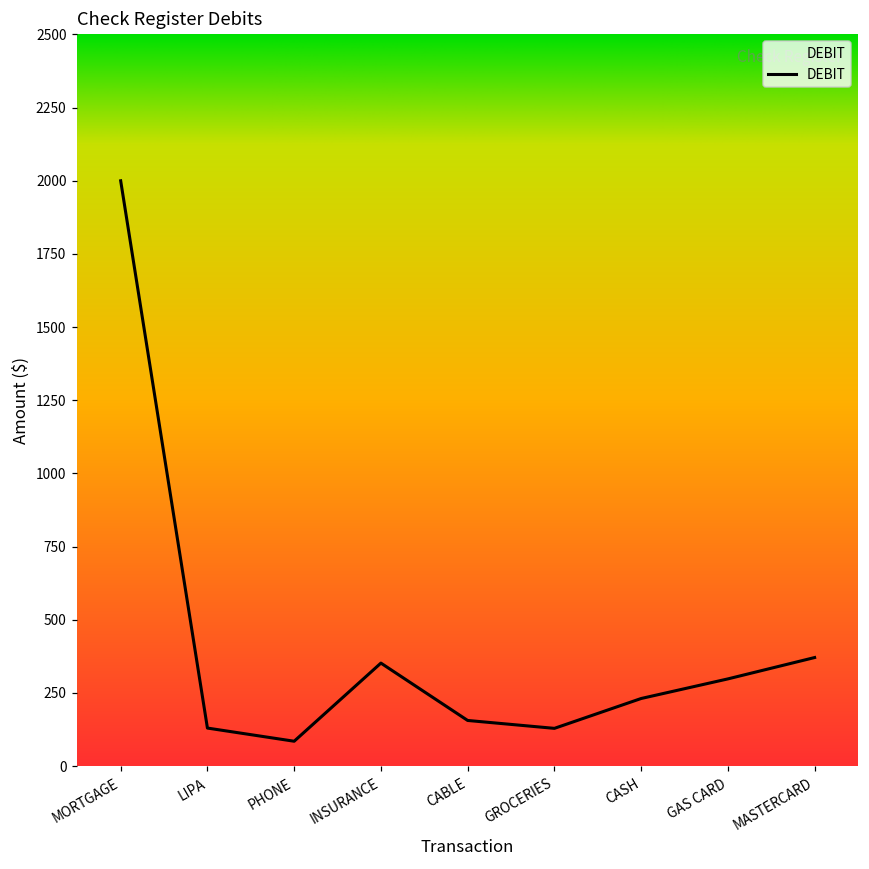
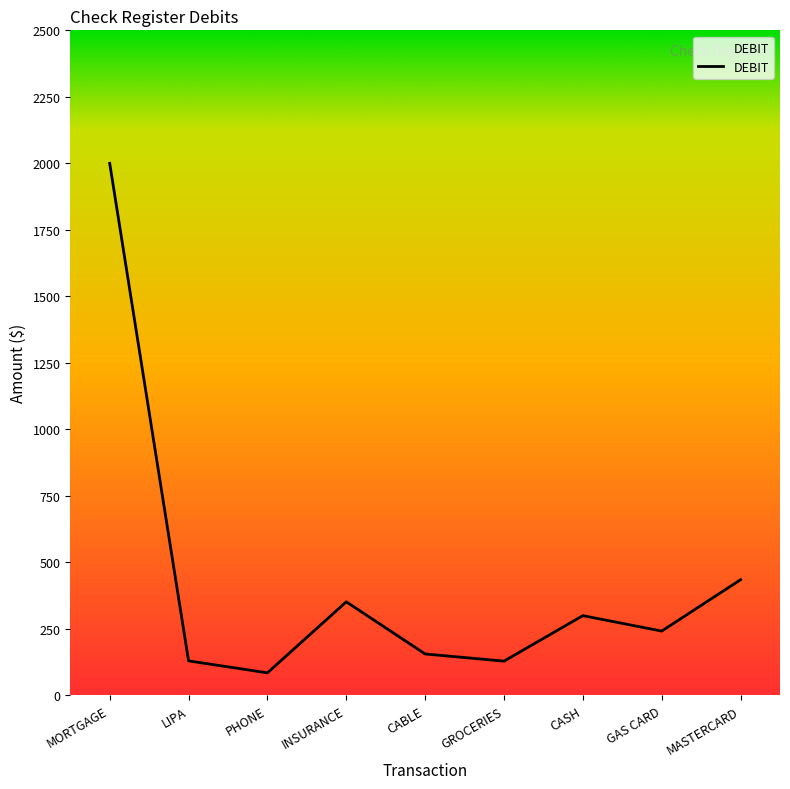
CASH: 230 -> 300
GAS CARD: 300 -> 240
MASTERCARD: 370 -> 440
